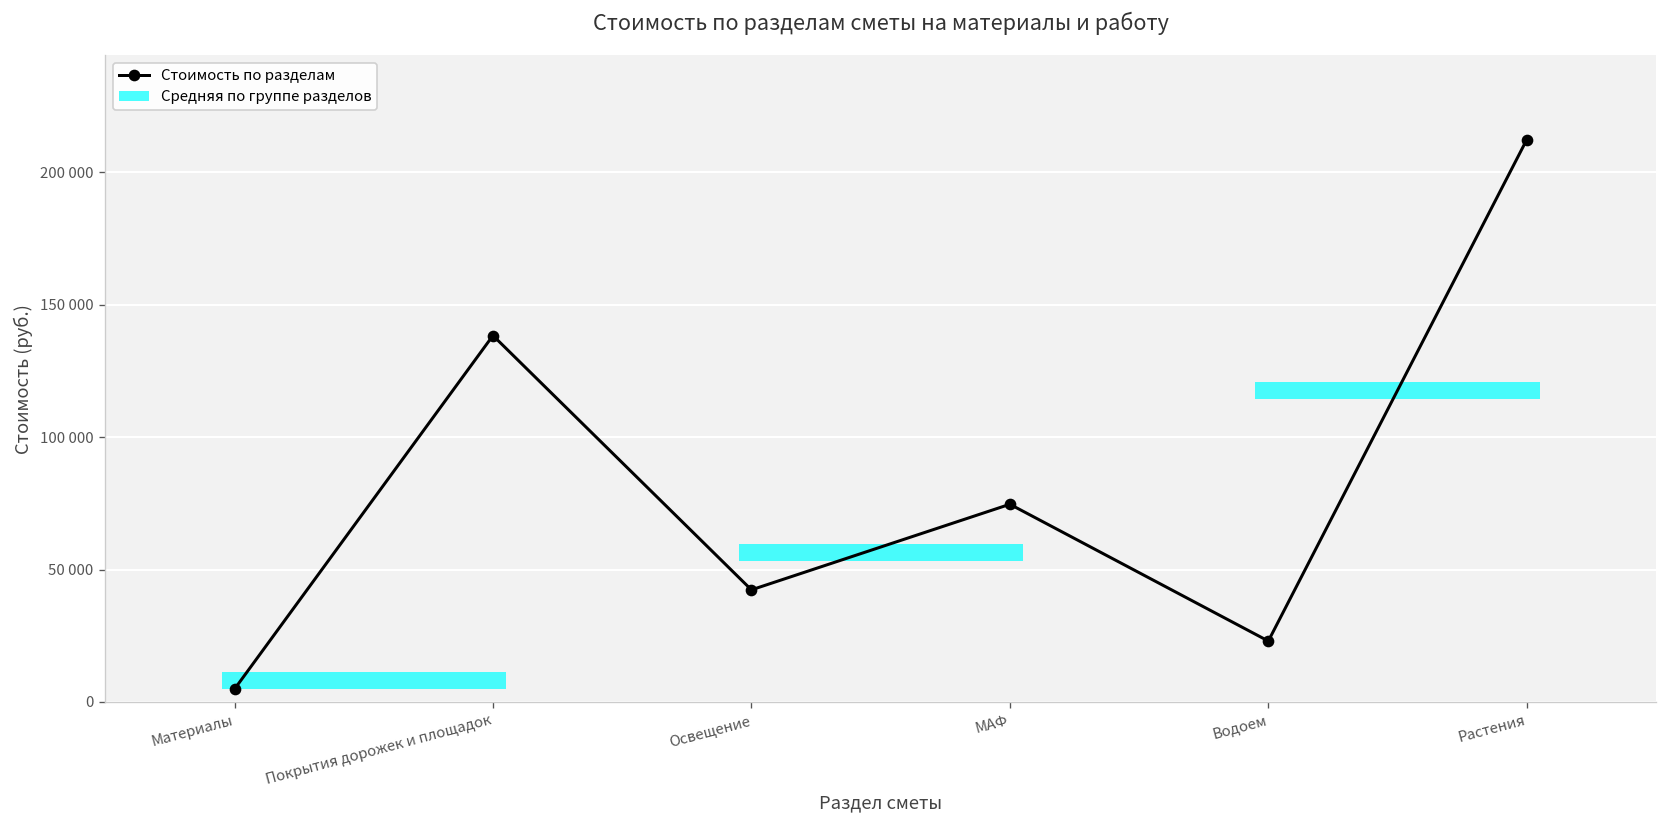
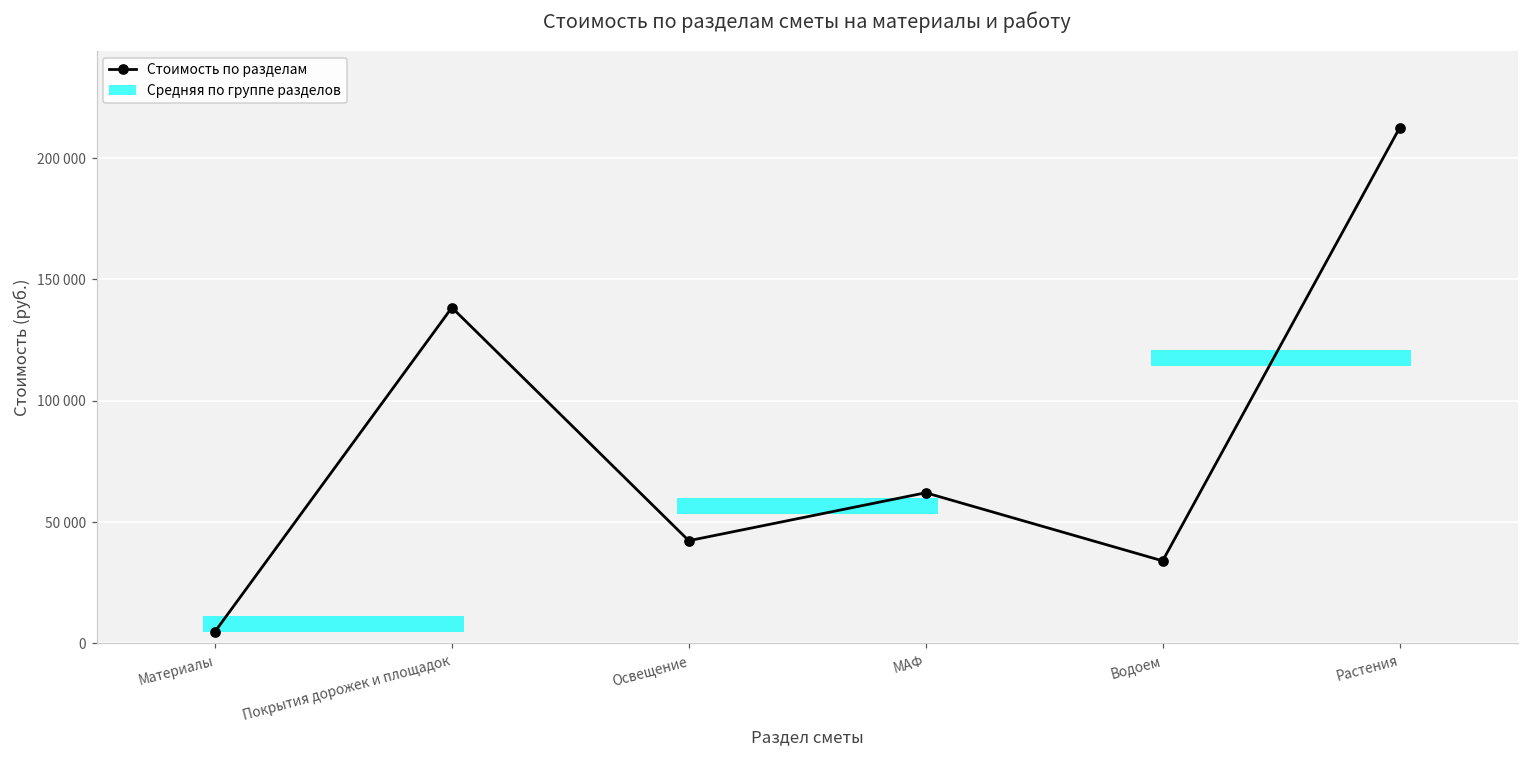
МАФ: 75000 -> 62000
Водоем: 23000 -> 34000
